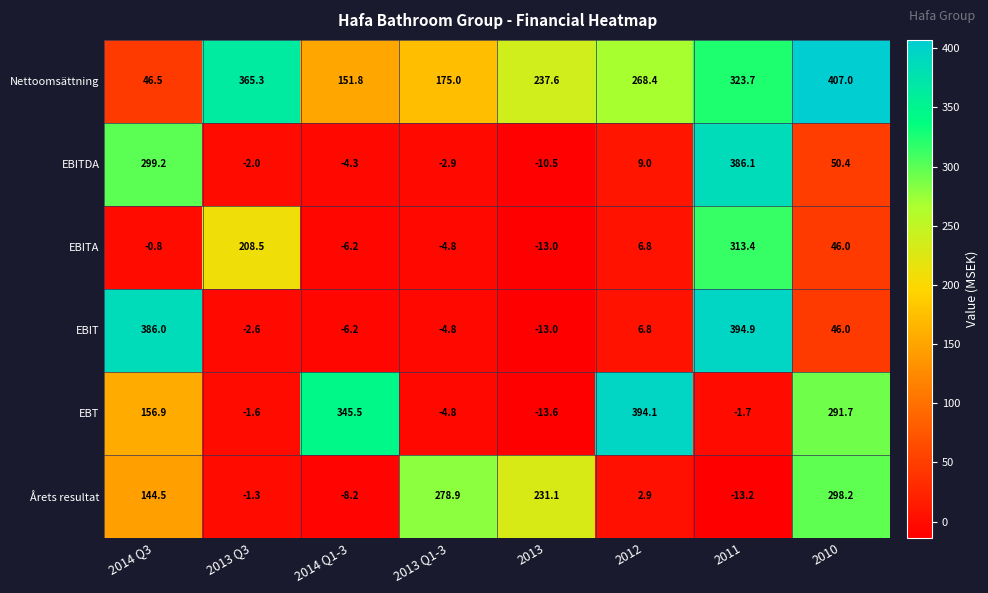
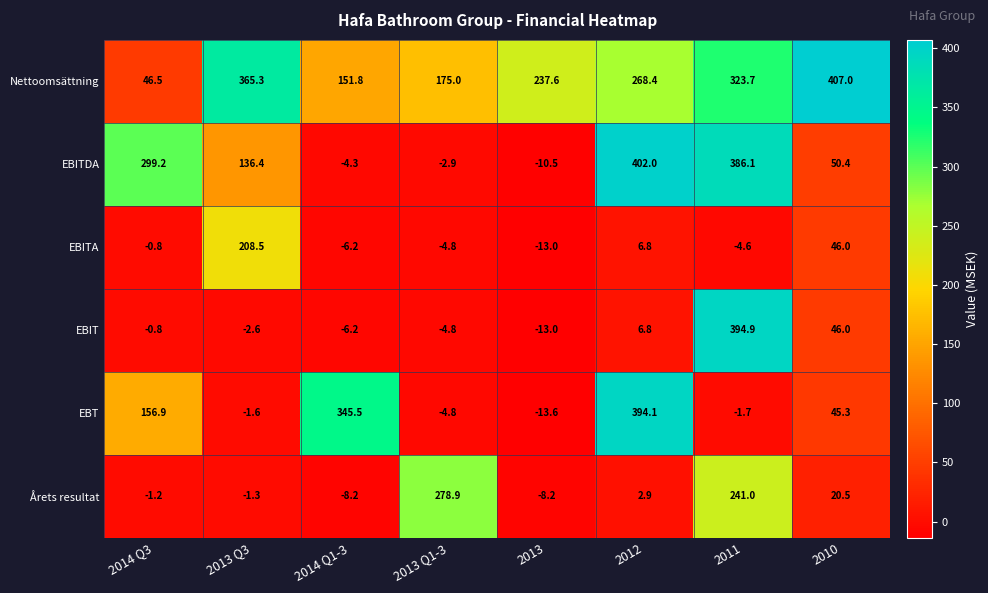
EBITDA, 2013 Q3: -2.0 -> 136.4
EBITDA, 2012: 9.0 -> 402.0
EBITA, 2011: 313.4 -> -4.6
EBIT, 2014 Q3: 386.0 -> -0.8
EBT, 2010: 291.7 -> 45.3
Årets resultat, 2014 Q3: 144.5 -> -1.2
Årets resultat, 2013: 231.1 -> -8.2
Årets resultat, 2011: -13.2 -> 241.0
Årets resultat, 2010: 298.2 -> 20.5
